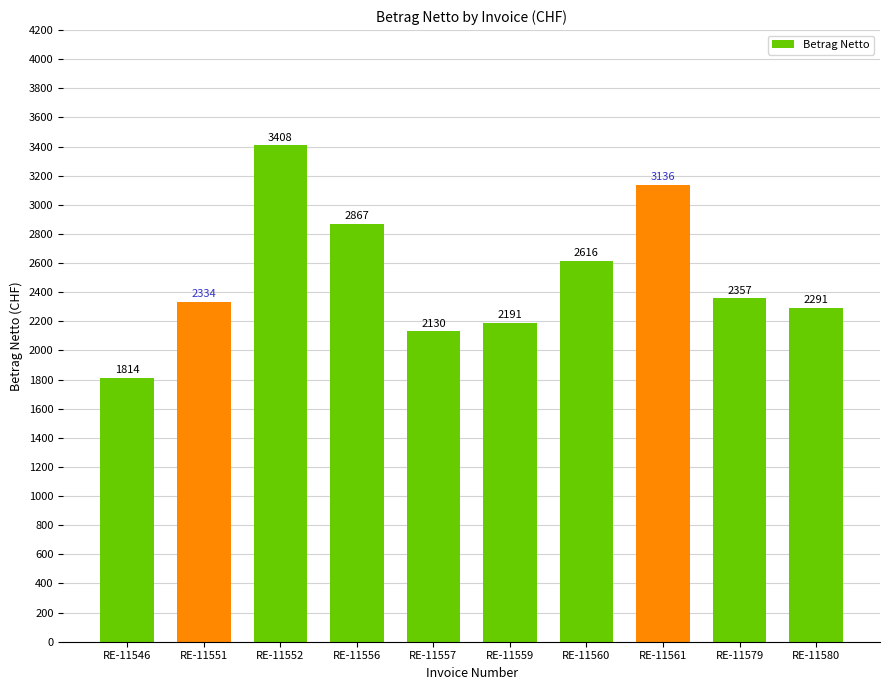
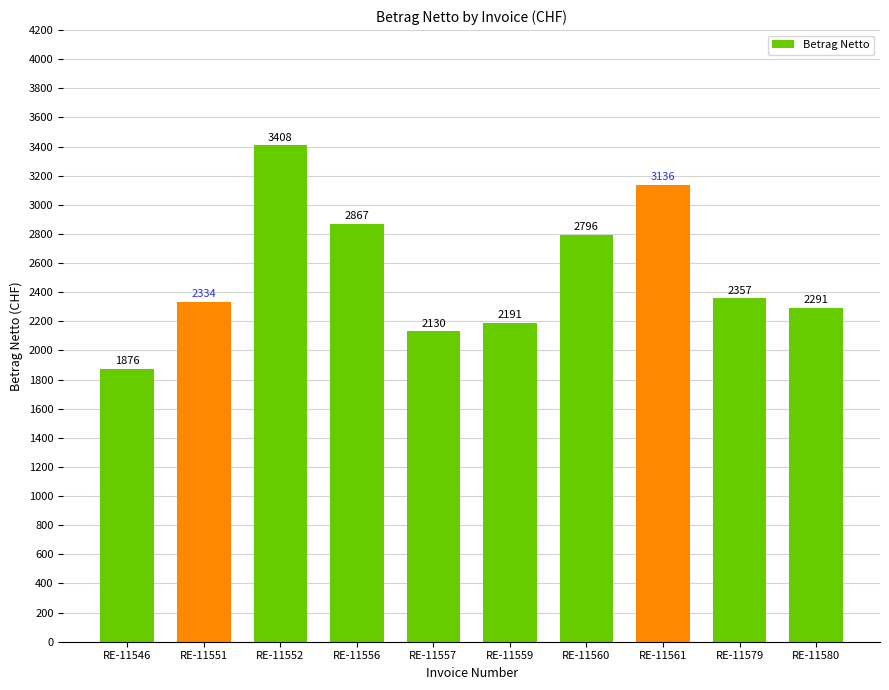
RE-11546: 1814 -> 1876
RE-11560: 2616 -> 2796
